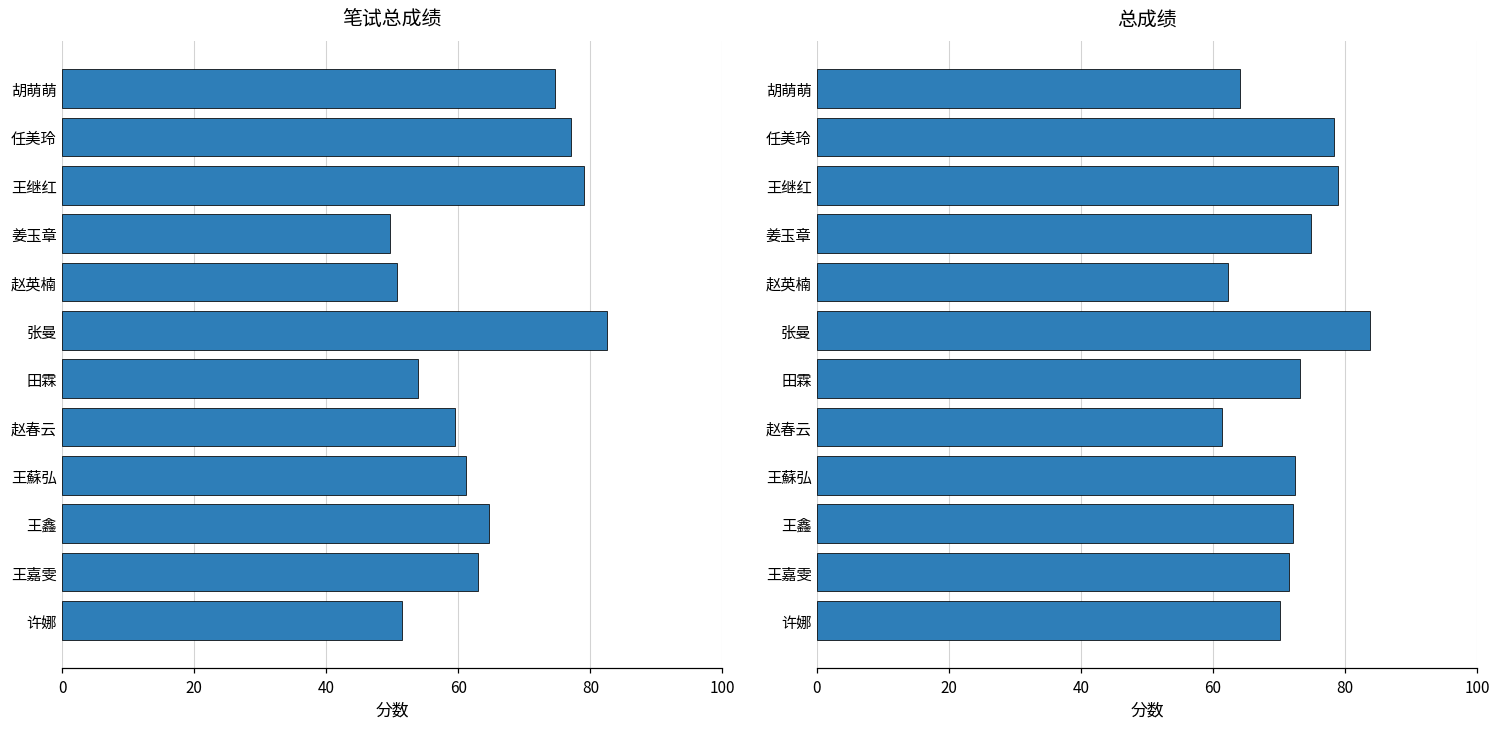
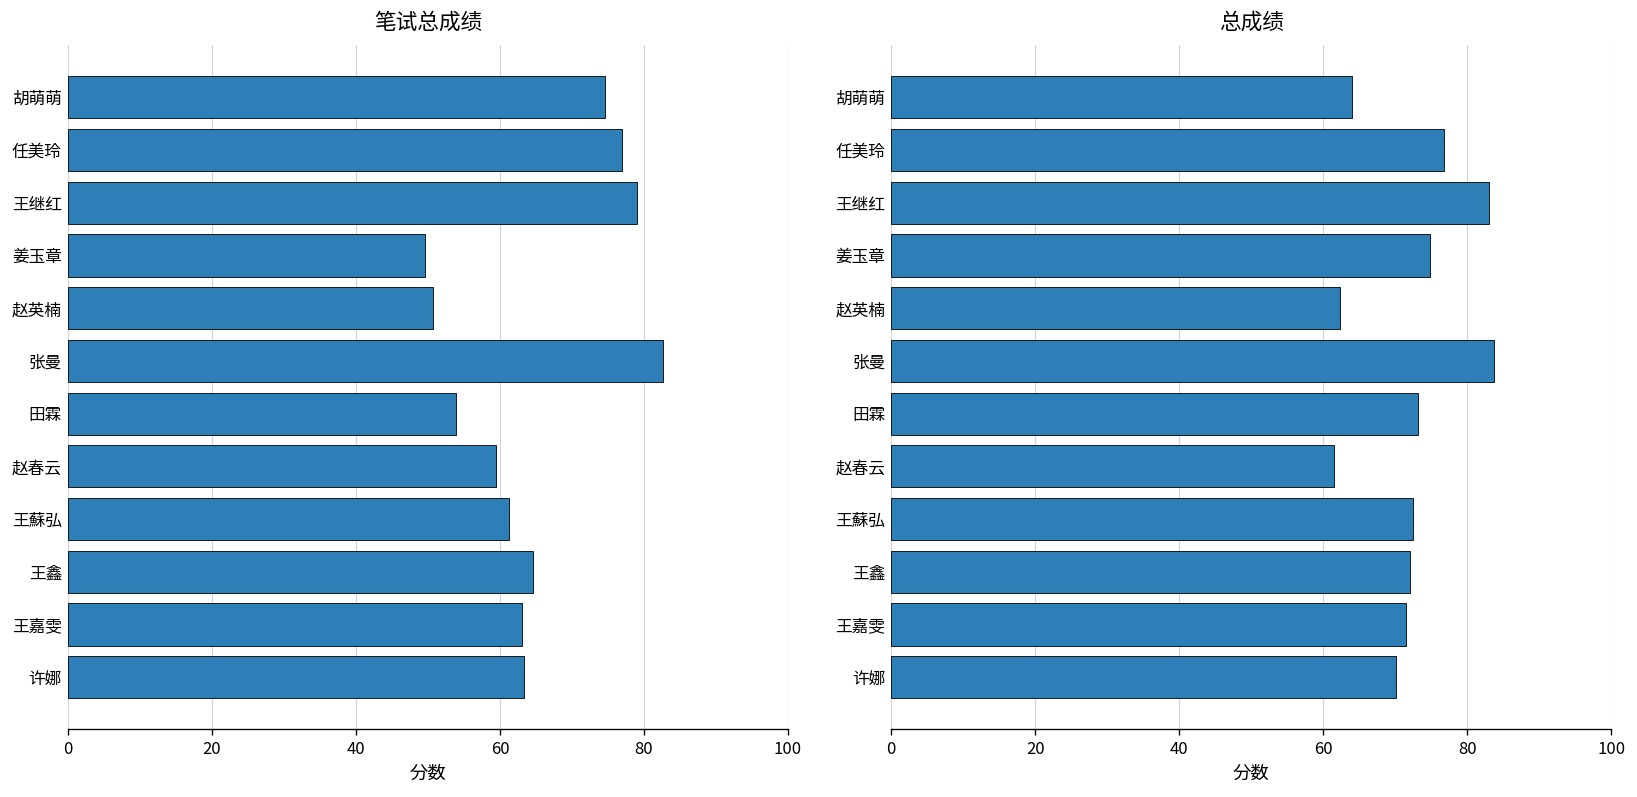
笔试总成绩, 许娜: 51 -> 63
总成绩, 任美玲: 78 -> 77
总成绩, 王继红: 79 -> 83
